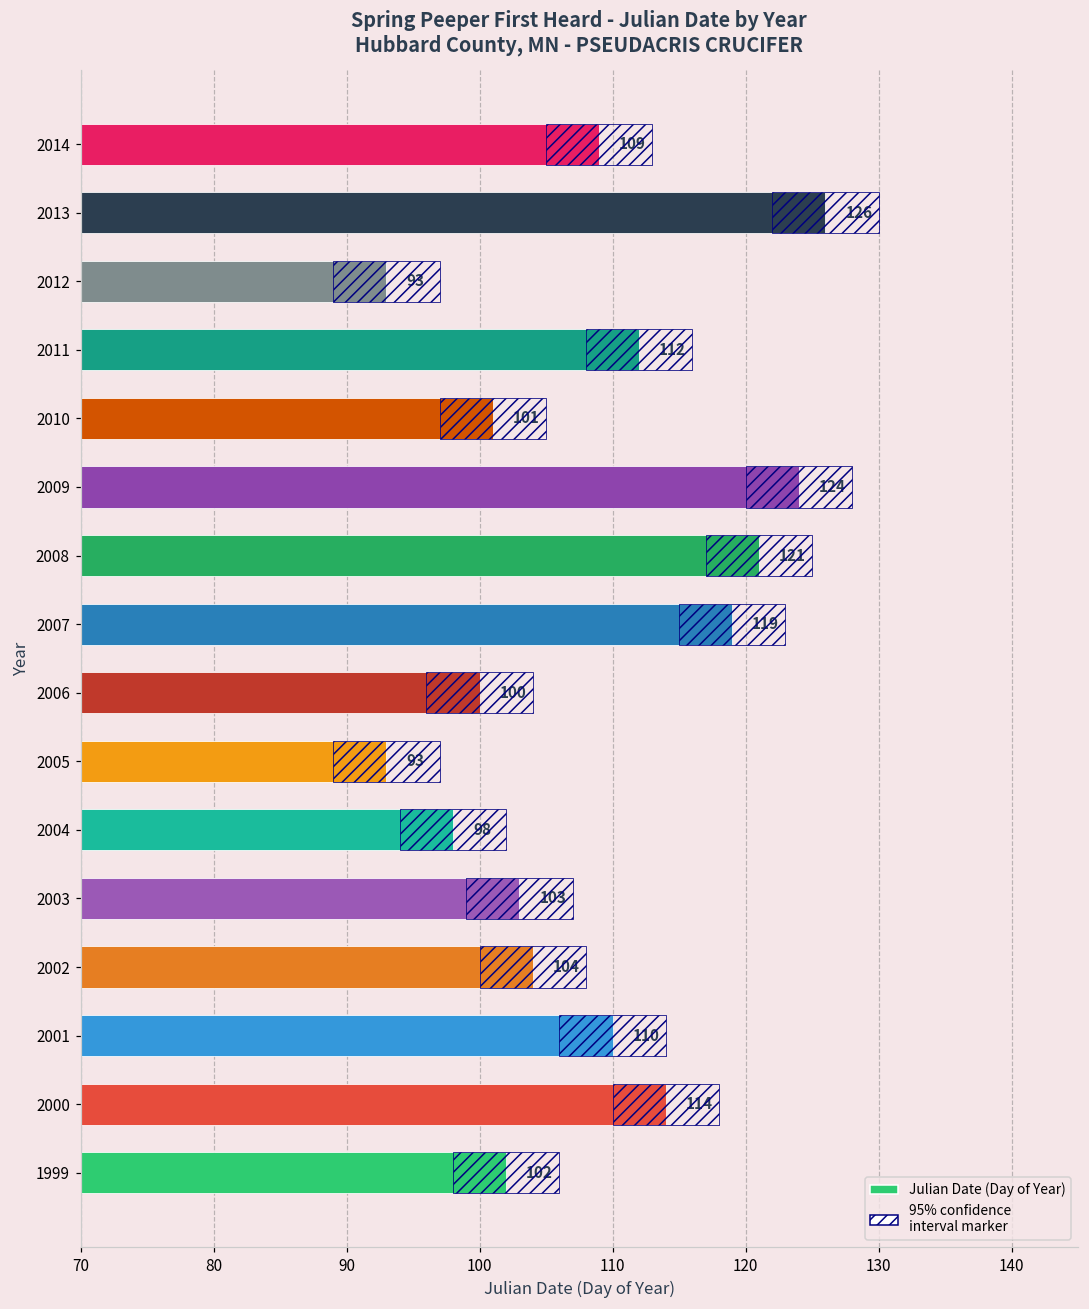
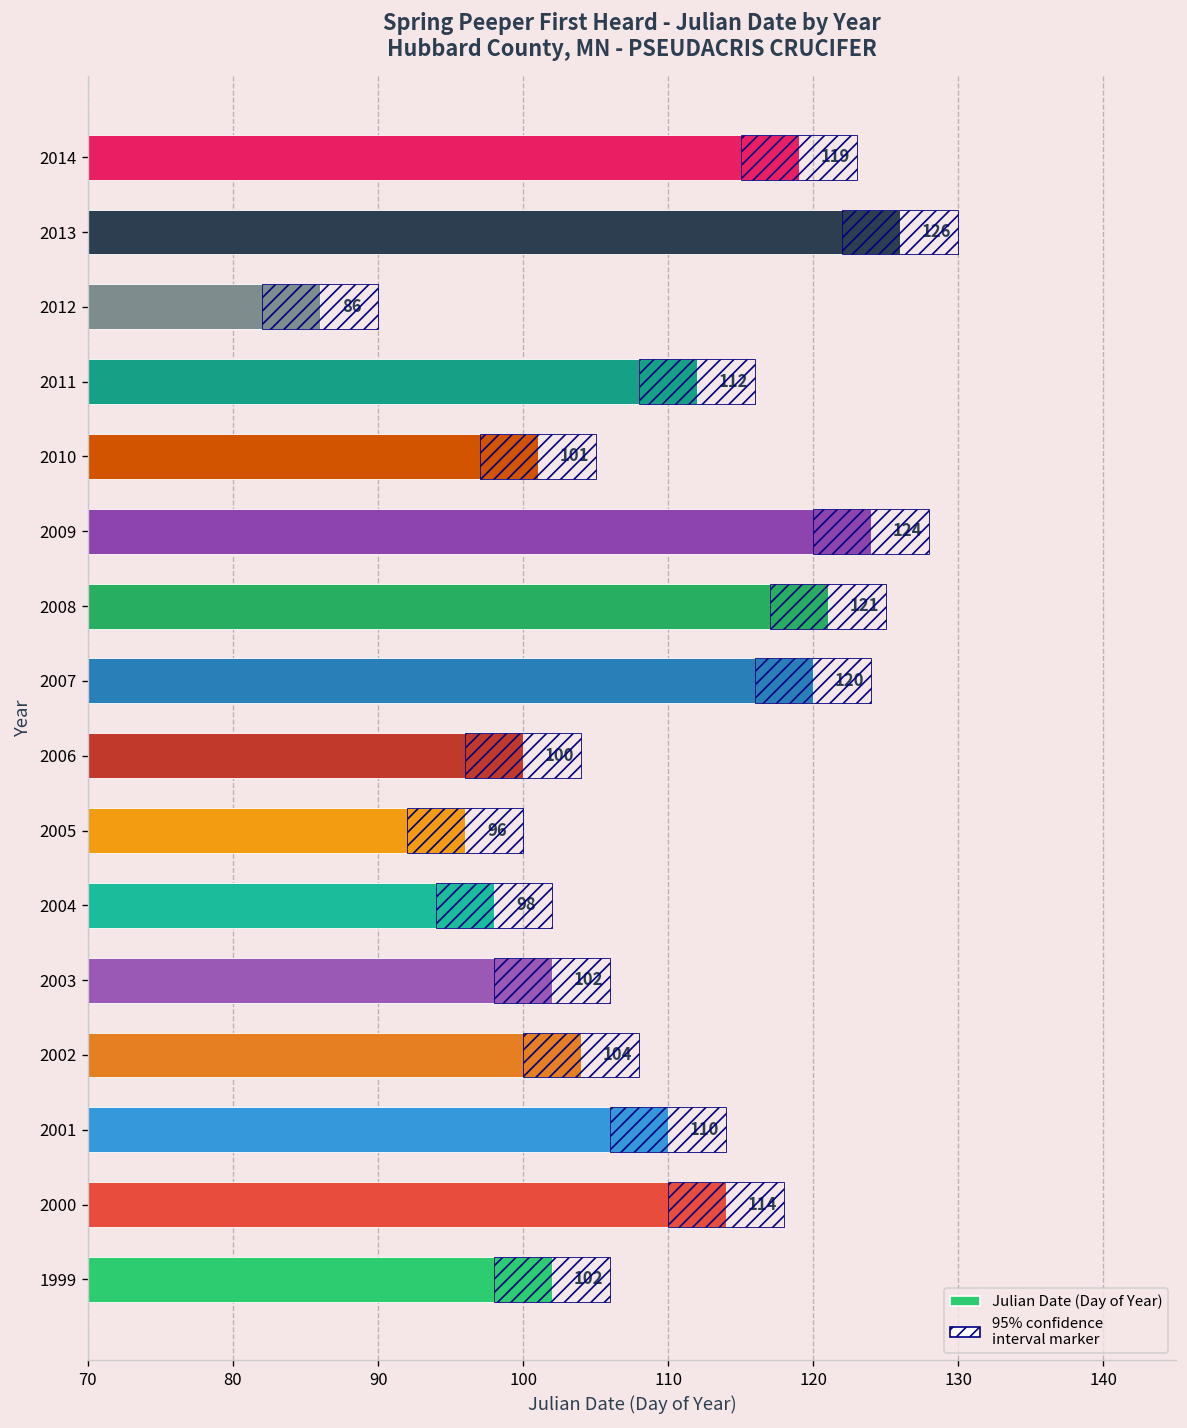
Julian Date (Day of Year), 2014: 109 -> 119
Julian Date (Day of Year), 2012: 93 -> 86
Julian Date (Day of Year), 2007: 119 -> 120
Julian Date (Day of Year), 2005: 93 -> 96
Julian Date (Day of Year), 2003: 103 -> 102
